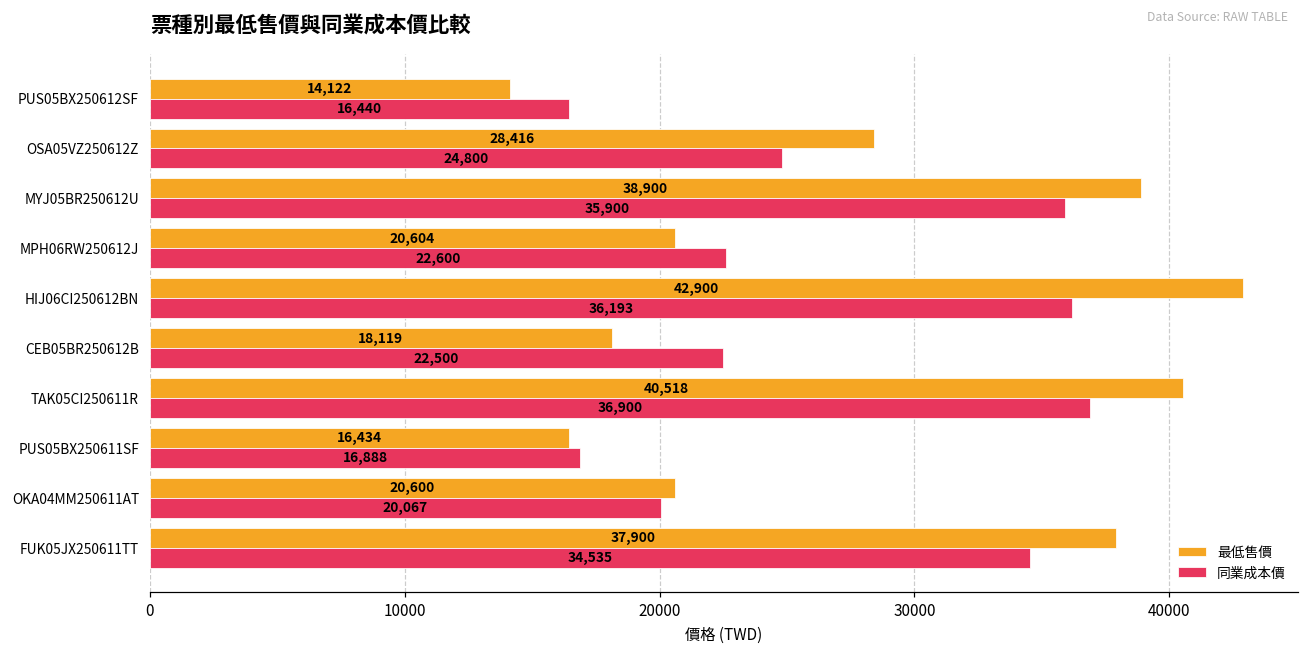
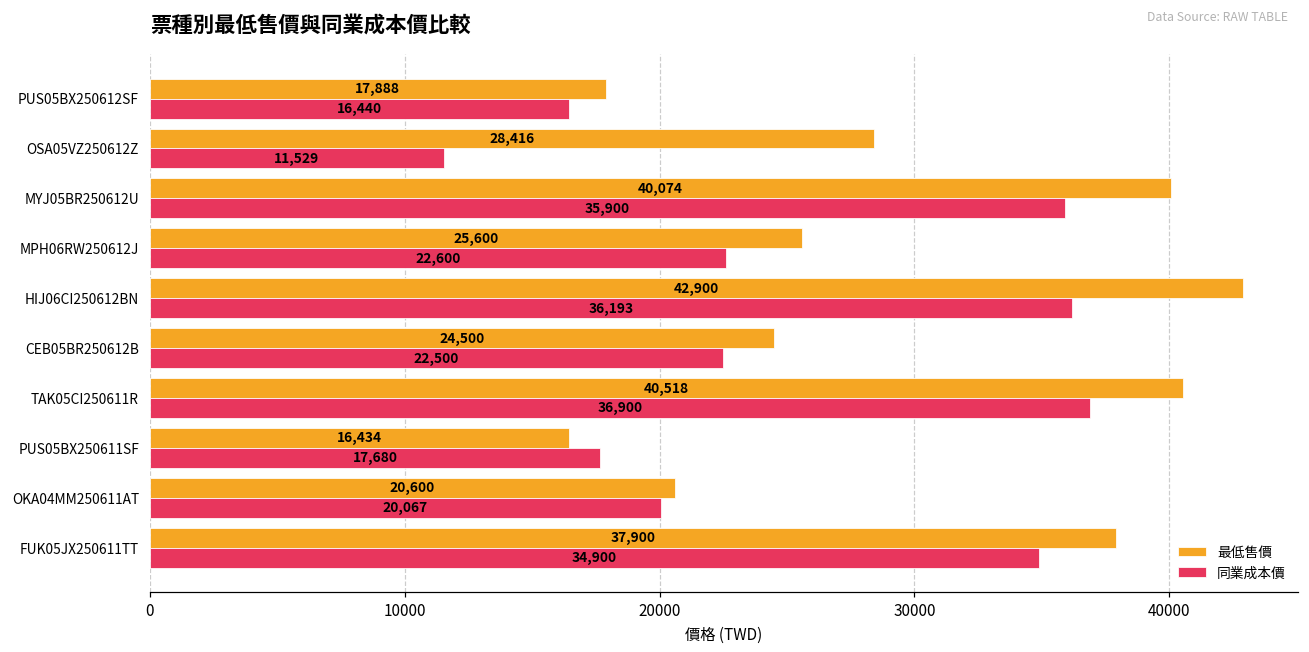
最低售價, PUS05BX250612SF: 14,122 -> 17,888
同業成本價, OSA05VZ250612Z: 24,800 -> 11,529
最低售價, MYJ05BR250612U: 38,900 -> 40,074
最低售價, MPH06RW250612J: 20,604 -> 25,600
最低售價, CEB05BR250612B: 18,119 -> 24,500
同業成本價, PUS05BX250611SF: 16,888 -> 17,680
同業成本價, FUK05JX250611TT: 34,535 -> 34,900
